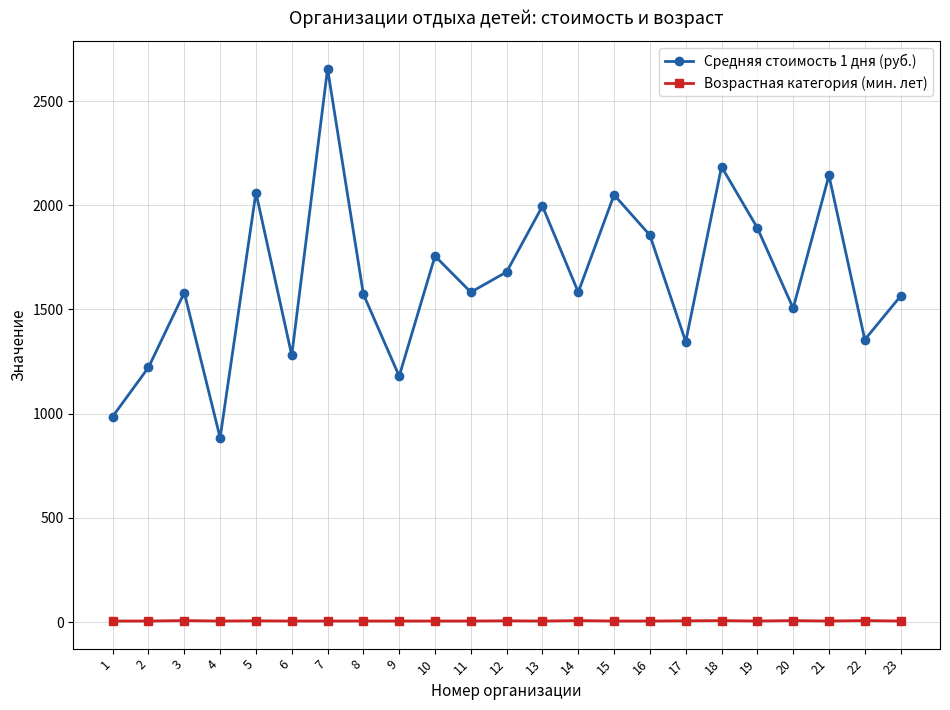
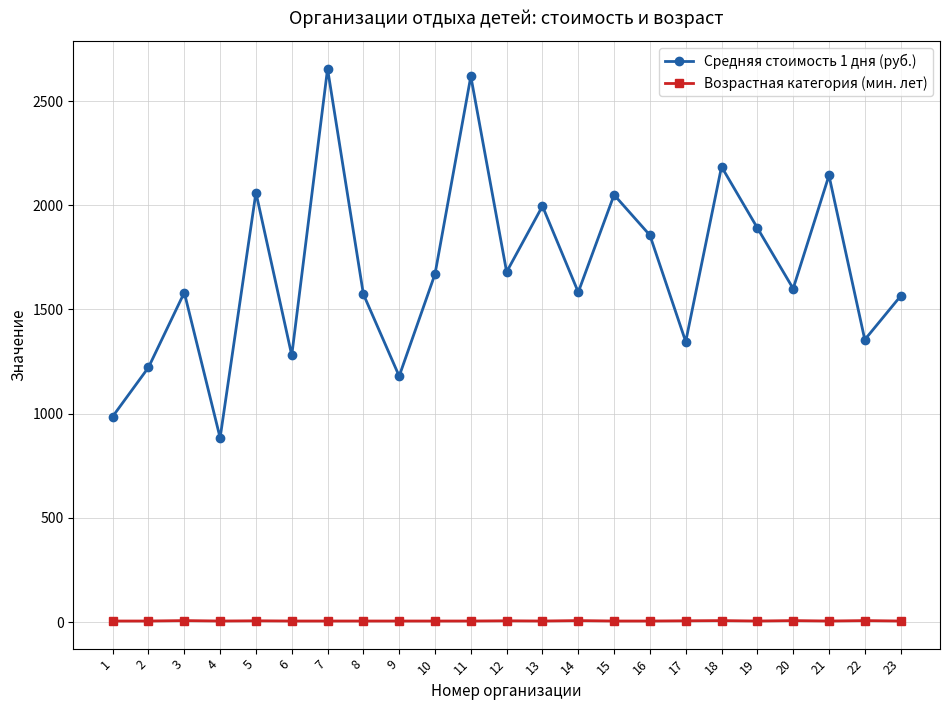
Средняя стоимость 1 дня (руб.), 10: 1760 -> 1670
Средняя стоимость 1 дня (руб.), 11: 1580 -> 2620
Средняя стоимость 1 дня (руб.), 20: 1510 -> 1600
